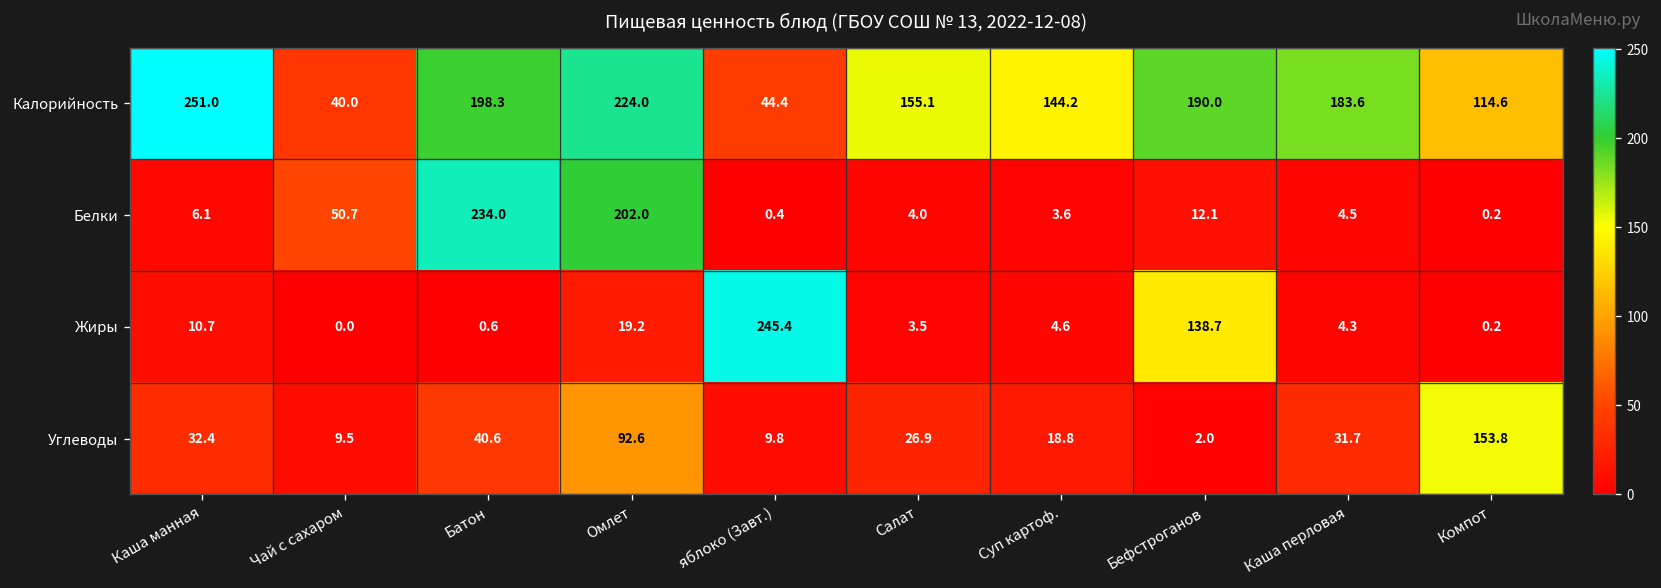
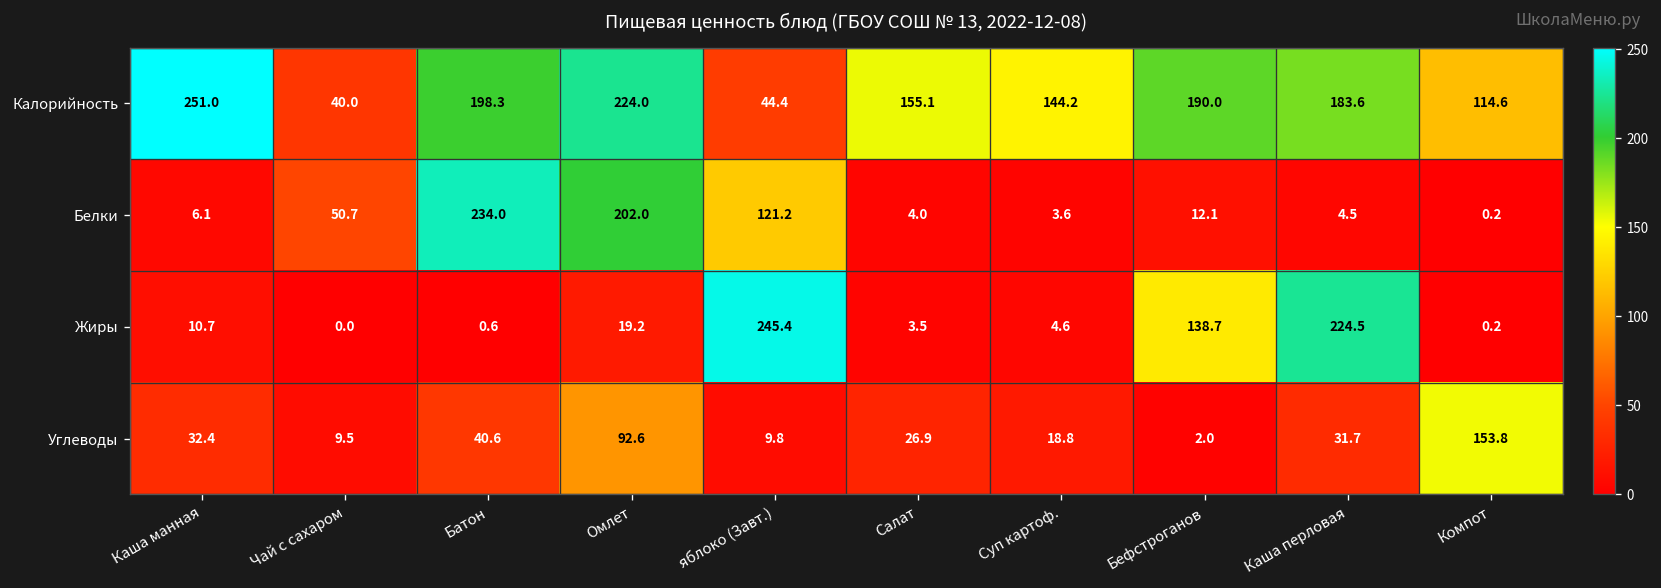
Белки, яблоко (Завт.): 0.4 -> 121.2
Жиры, Каша перловая: 4.3 -> 224.5
